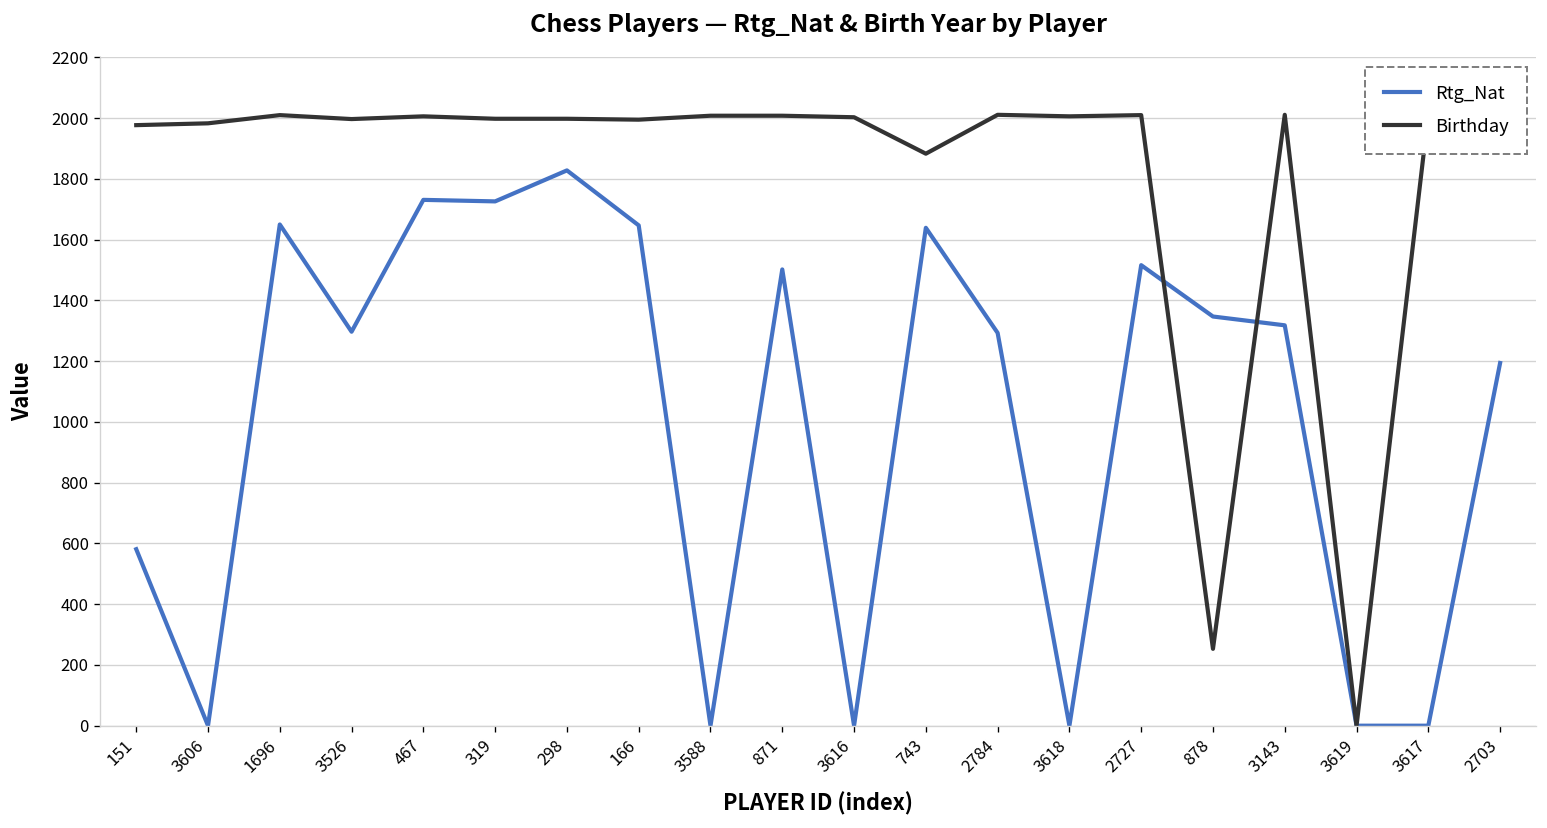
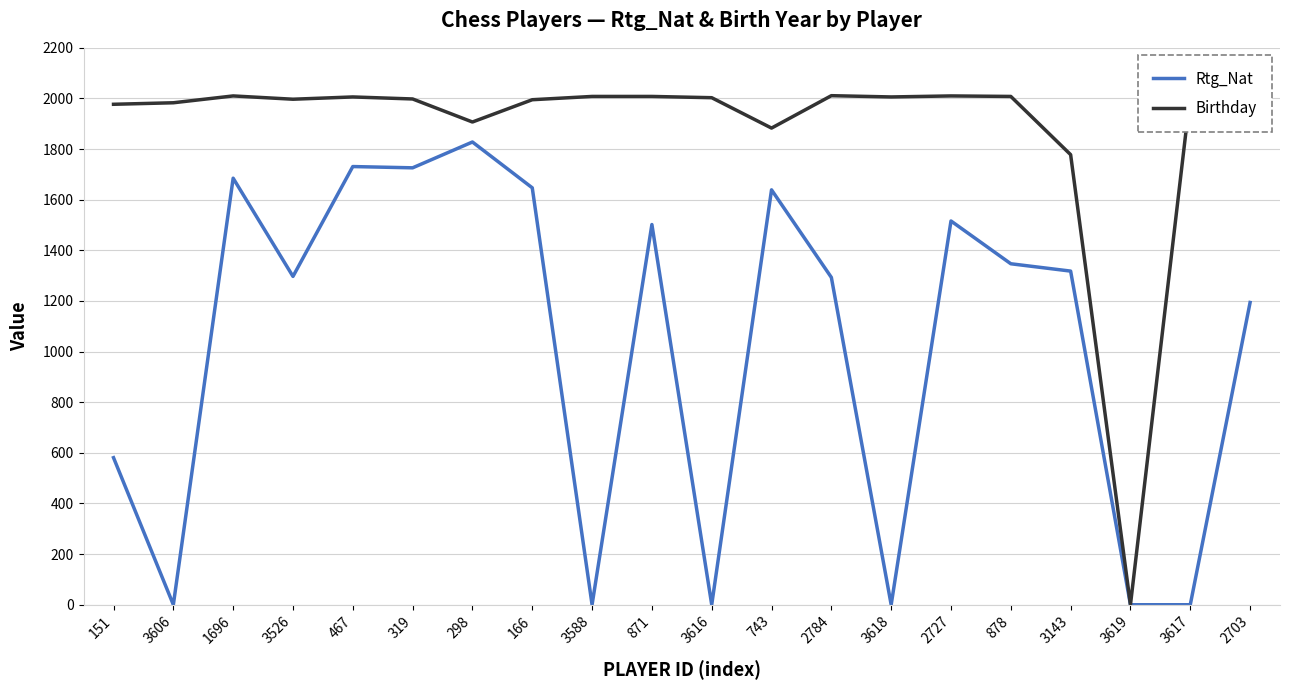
Rtg_Nat, 1696: 1650 -> 1690
Birthday, 298: 2000 -> 1910
Birthday, 878: 250 -> 2010
Birthday, 3143: 2010 -> 1780
